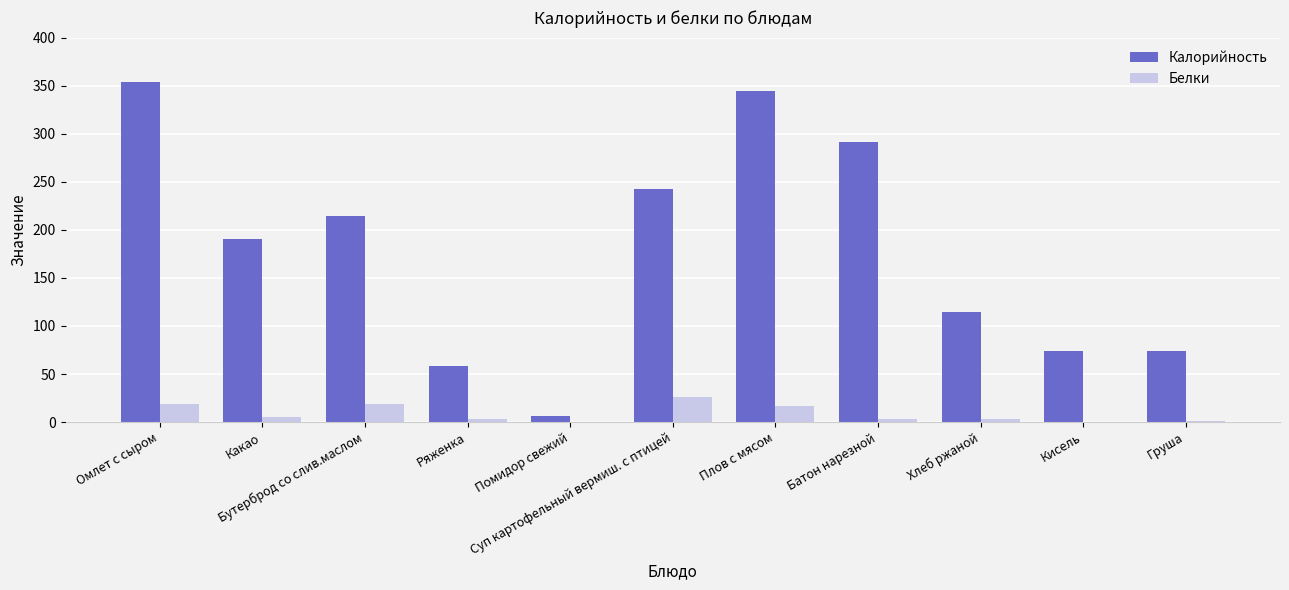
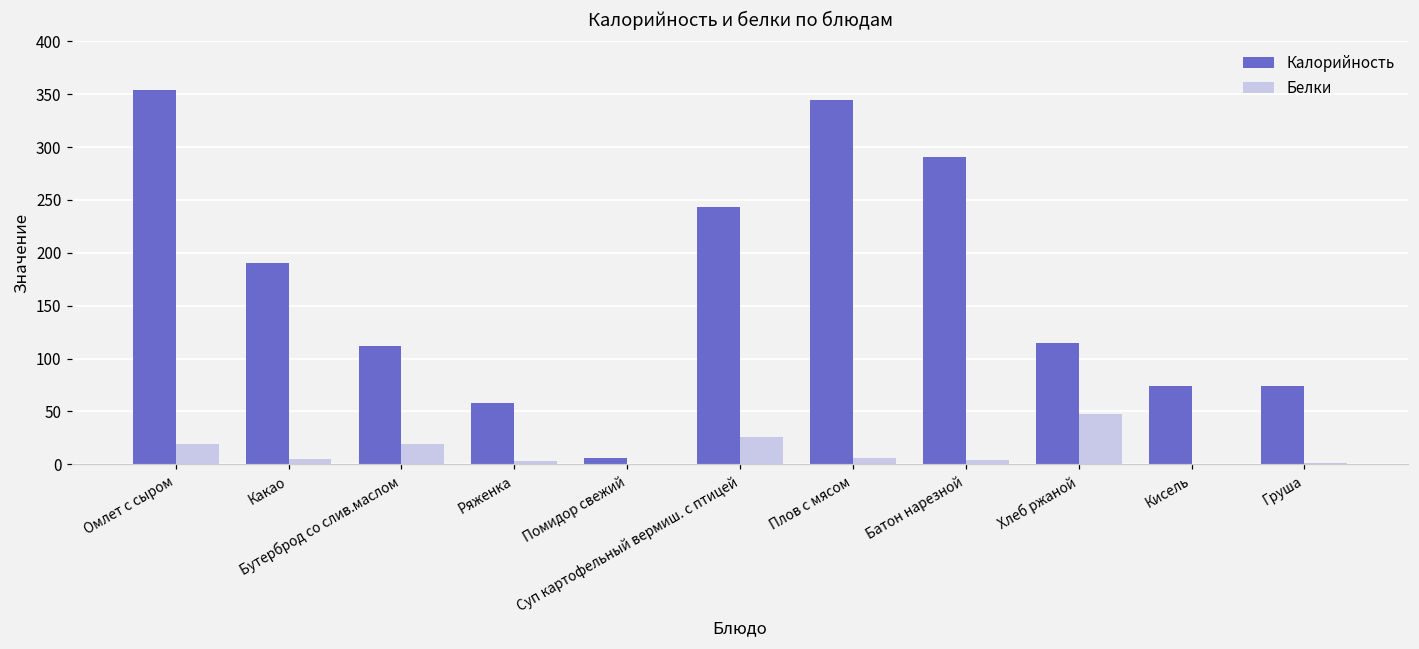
Калорийность, Бутерброд со слив.маслом: 210 -> 110
Белки, Плов с мясом: 20 -> 10
Белки, Хлеб ржаной: 0 -> 50
